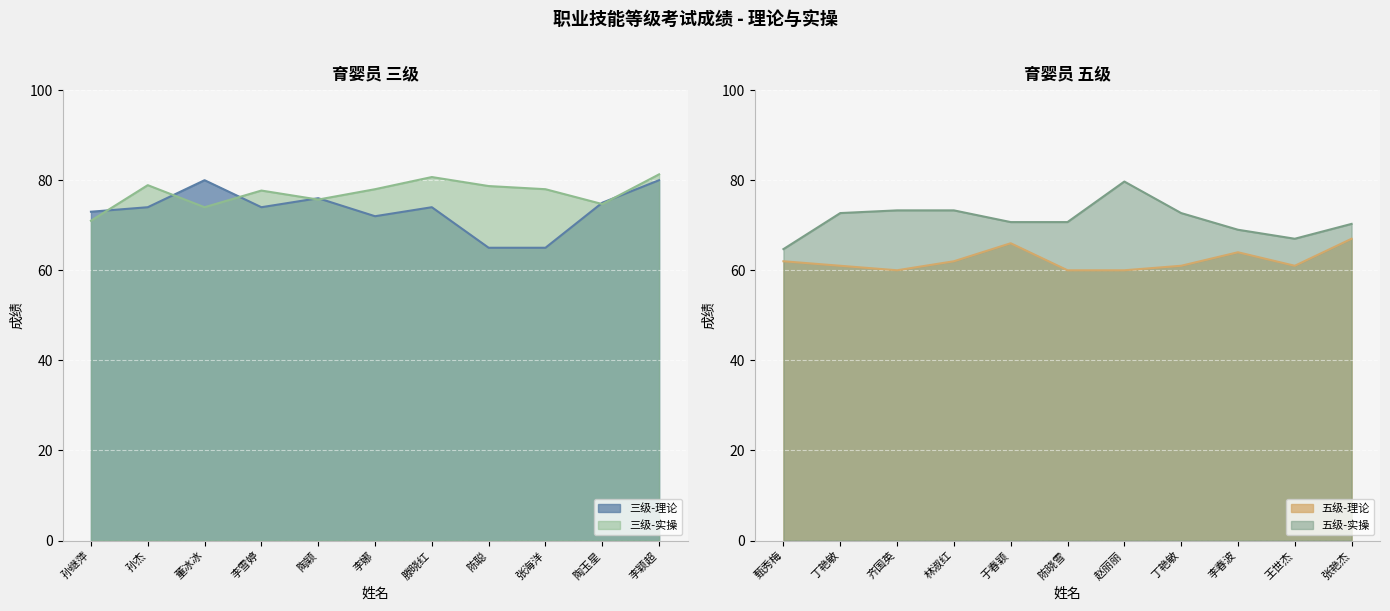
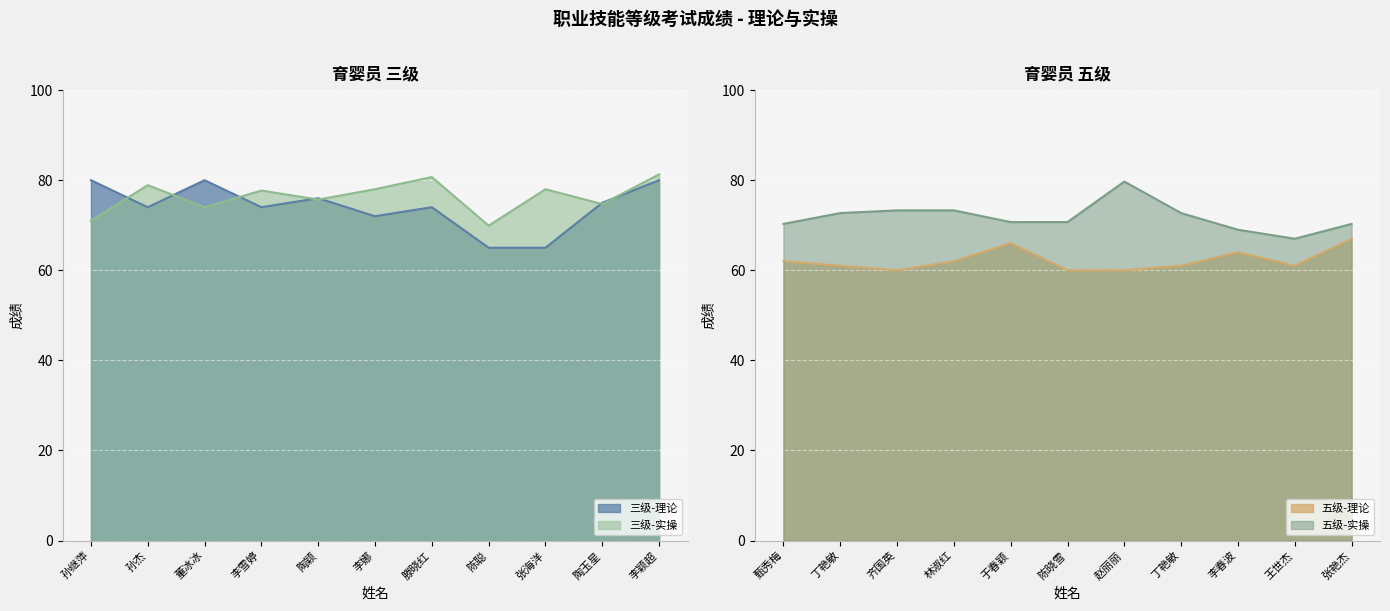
育婴员 三级, 三级-理论, 孙继萍: 73 -> 80
育婴员 三级, 三级-实操, 陈聪: 79 -> 70
育婴员 五级, 五级-实操, 甄秀梅: 65 -> 70
